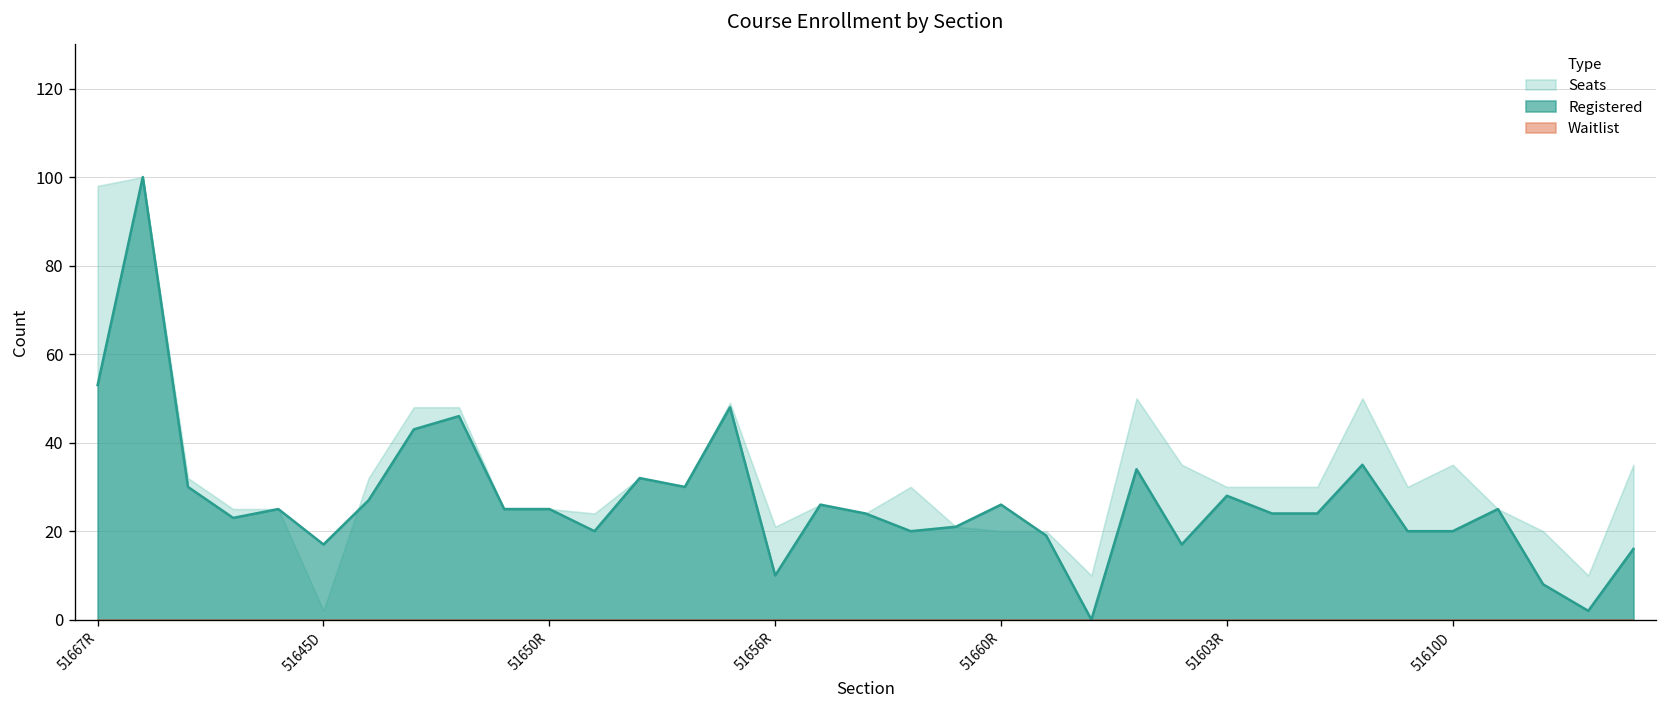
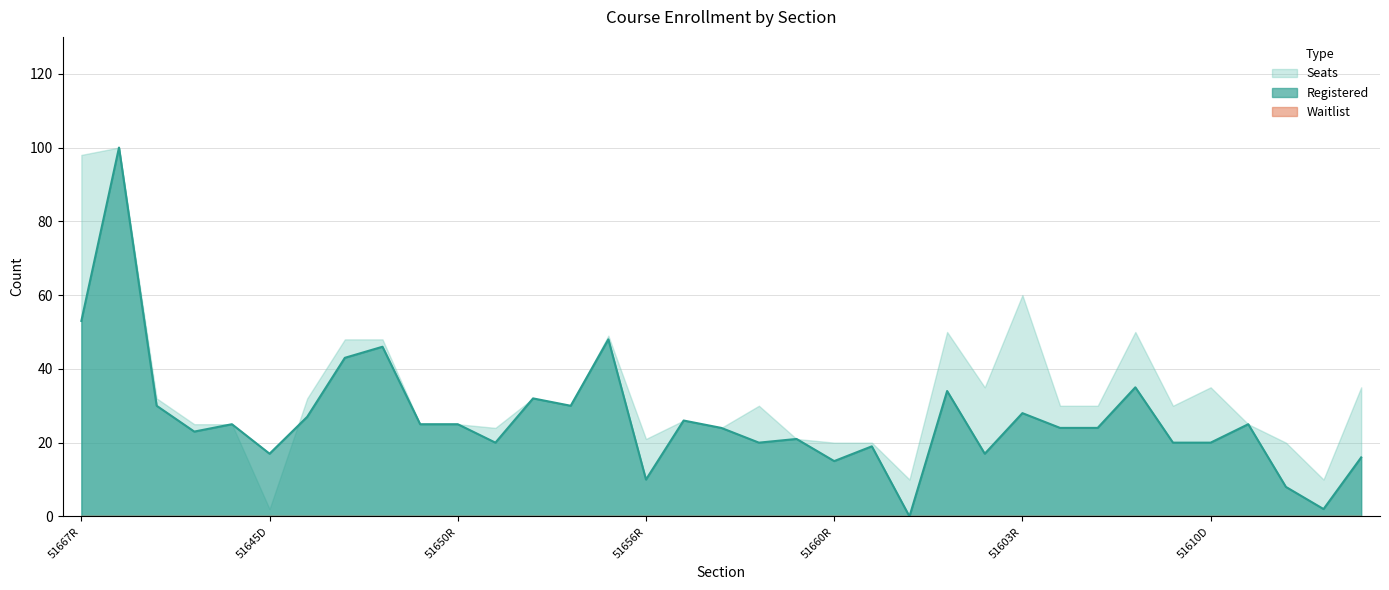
Registered, 51660R: 26 -> 15
Seats, 51603R: 30 -> 60
